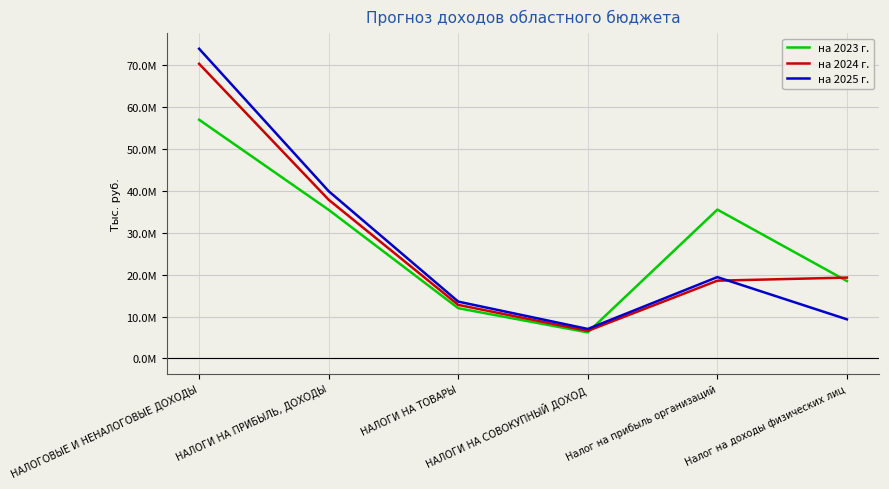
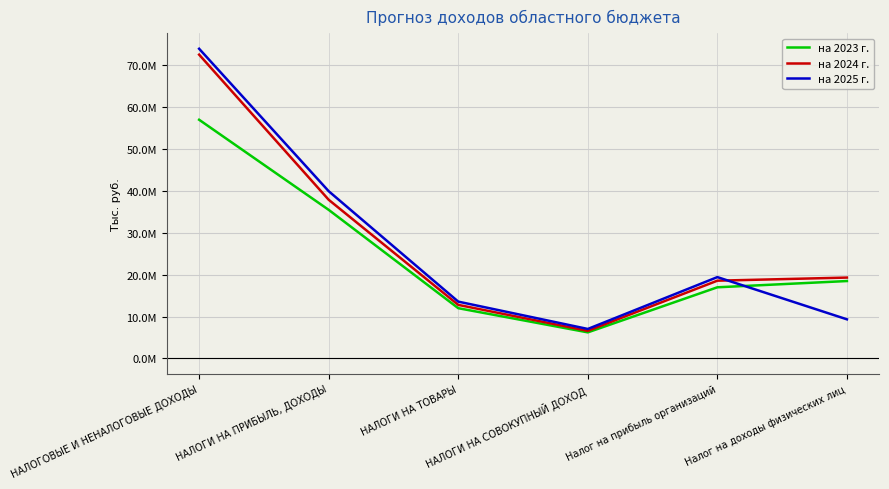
на 2024 г., НАЛОГОВЫЕ И НЕНАЛОГОВЫЕ ДОХОДЫ: 70000000 -> 72000000
на 2023 г., Налог на прибыль организаций: 35000000 -> 17000000
